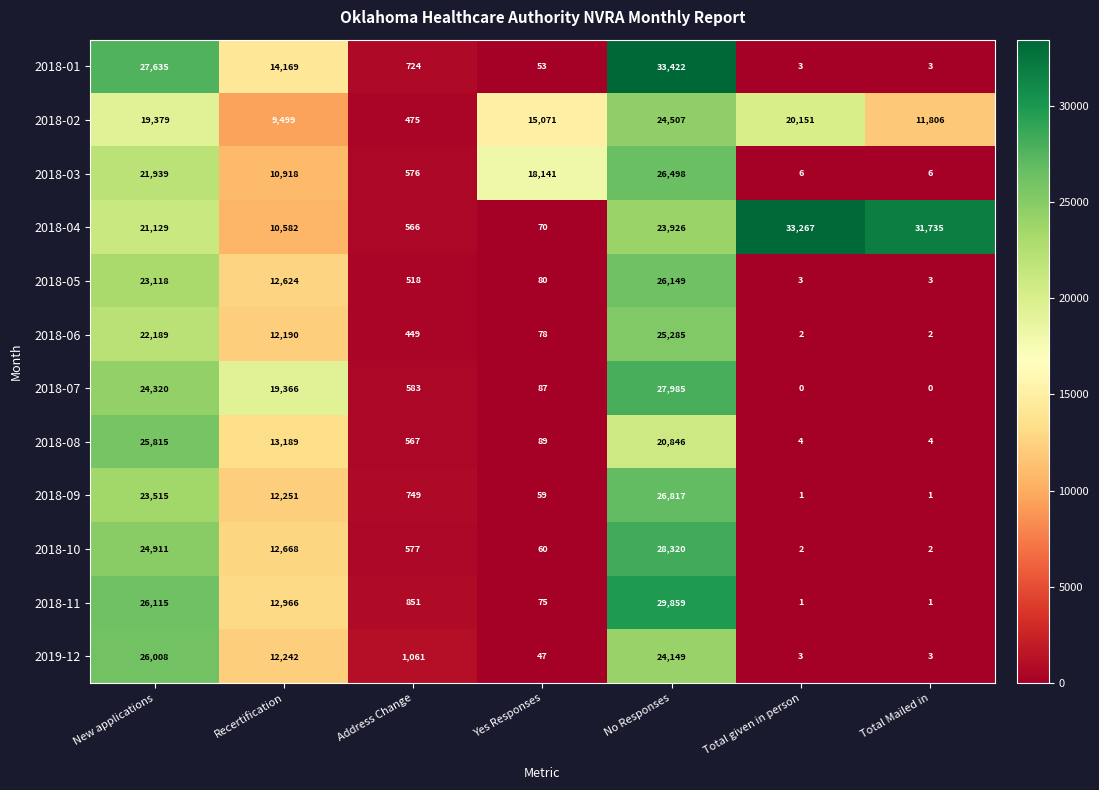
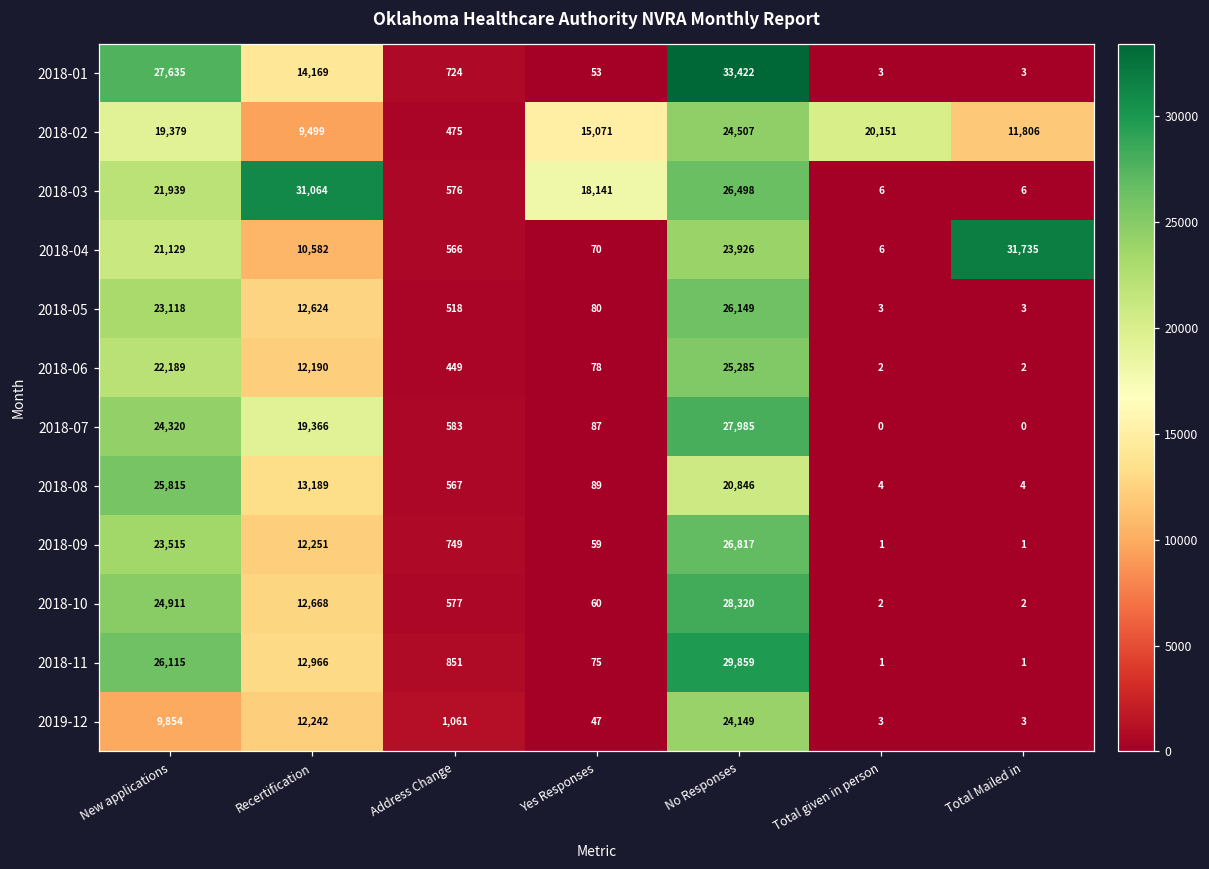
2018-03, Recertification: 10,918 -> 31,064
2018-04, Total given in person: 33,267 -> 6
2019-12, New applications: 26,008 -> 9,854
